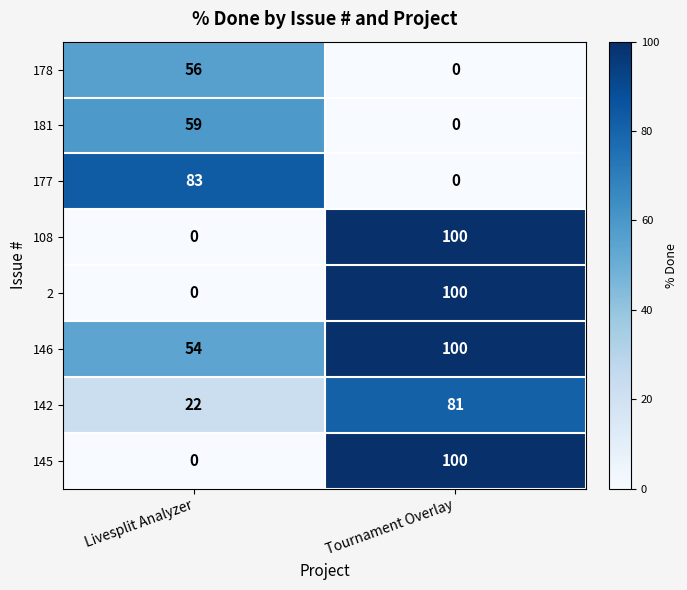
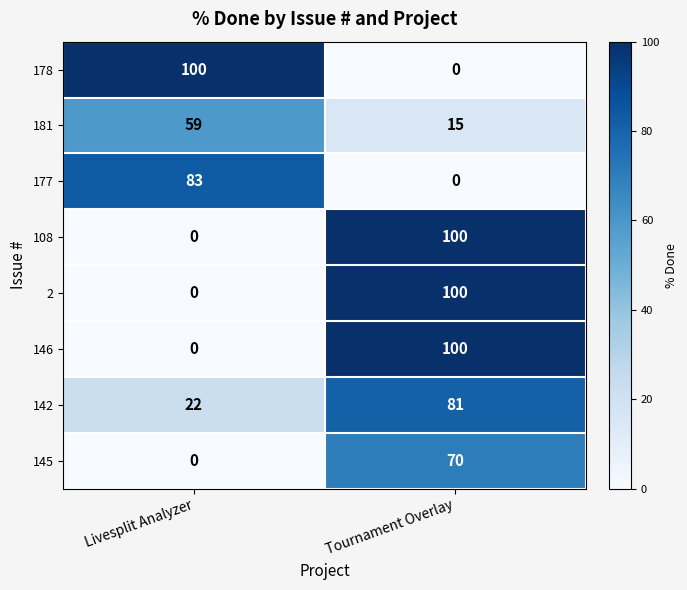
178, Livesplit Analyzer: 56 -> 100
181, Tournament Overlay: 0 -> 15
146, Livesplit Analyzer: 54 -> 0
145, Tournament Overlay: 100 -> 70
